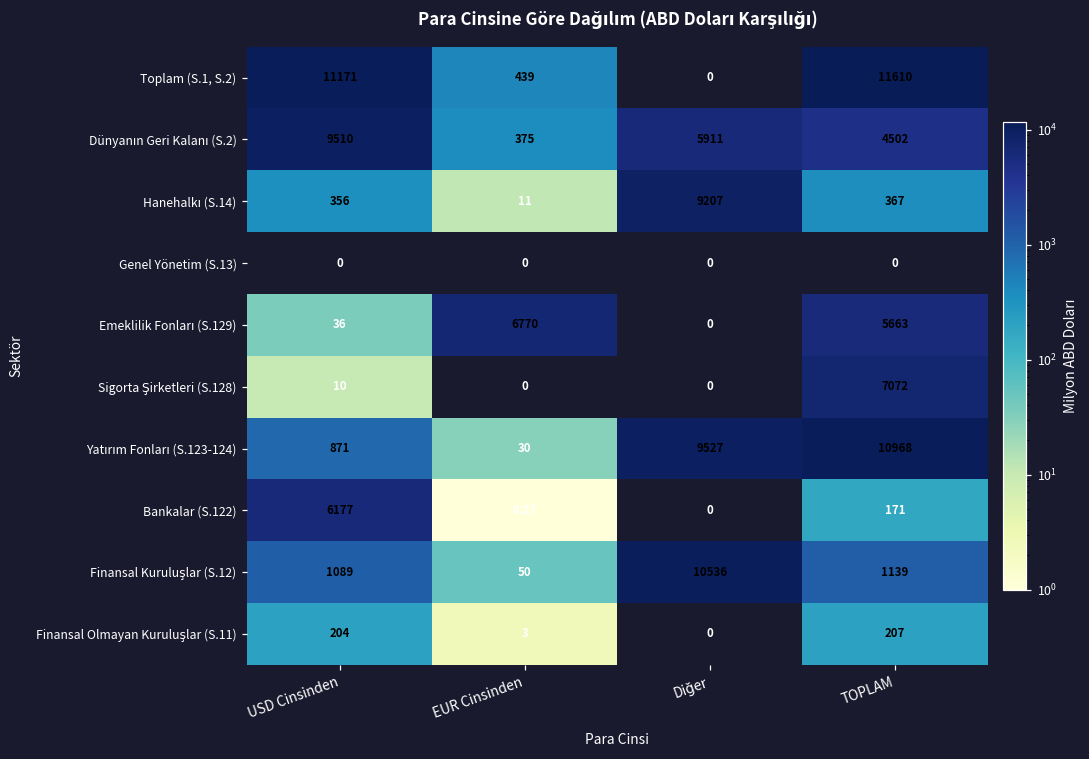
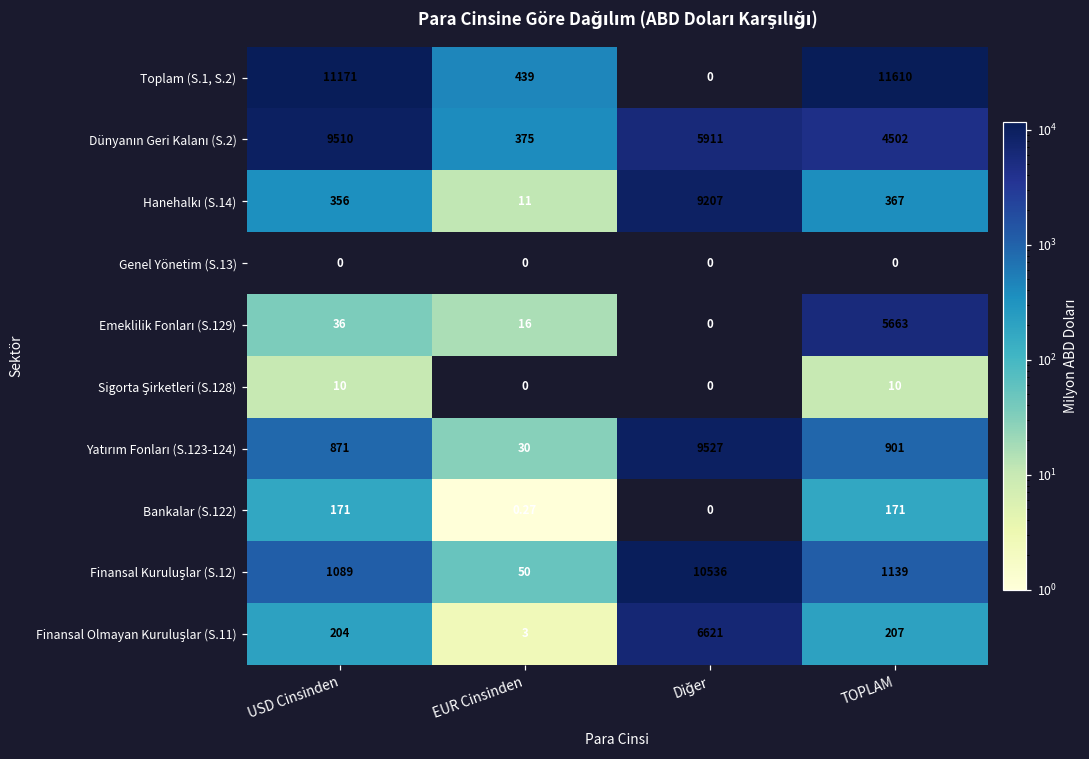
Emeklilik Fonları (S.129), EUR Cinsinden: 6770 -> 16
Sigorta Şirketleri (S.128), TOPLAM: 7072 -> 10
Yatırım Fonları (S.123-124), TOPLAM: 10968 -> 901
Bankalar (S.122), USD Cinsinden: 6177 -> 171
Finansal Olmayan Kuruluşlar (S.11), Diğer: 0 -> 6621
